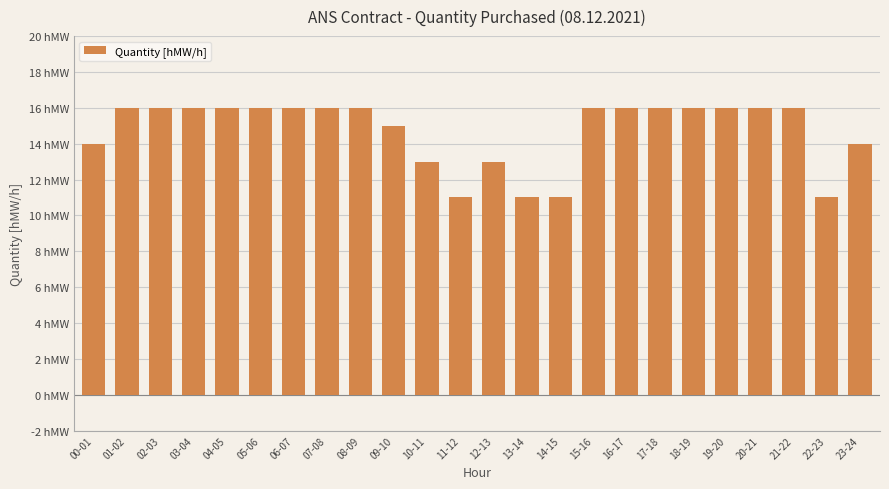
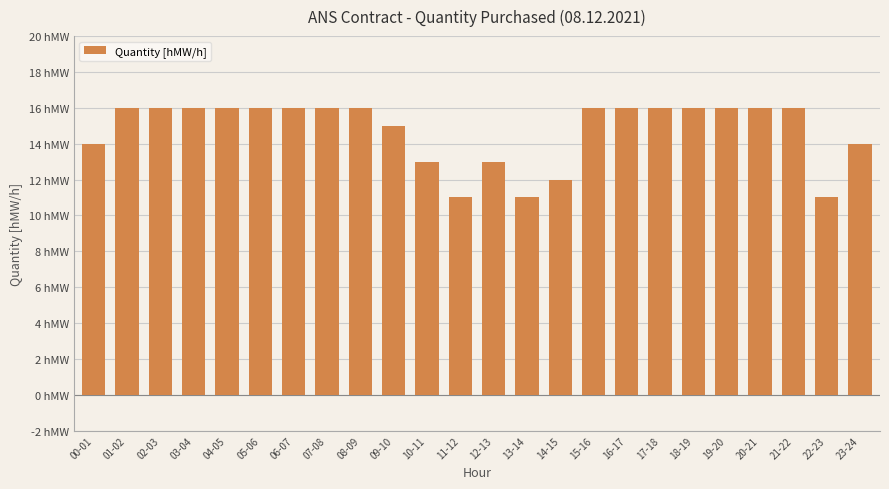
14-15: 11 hMW -> 12 hMW
